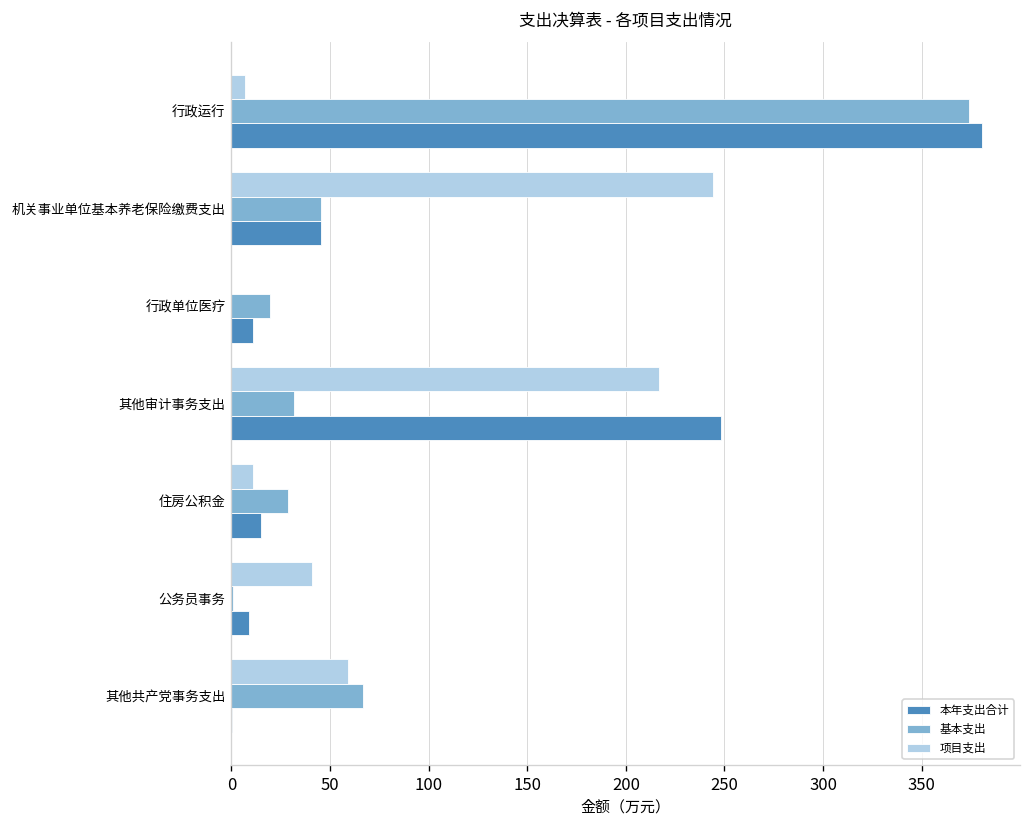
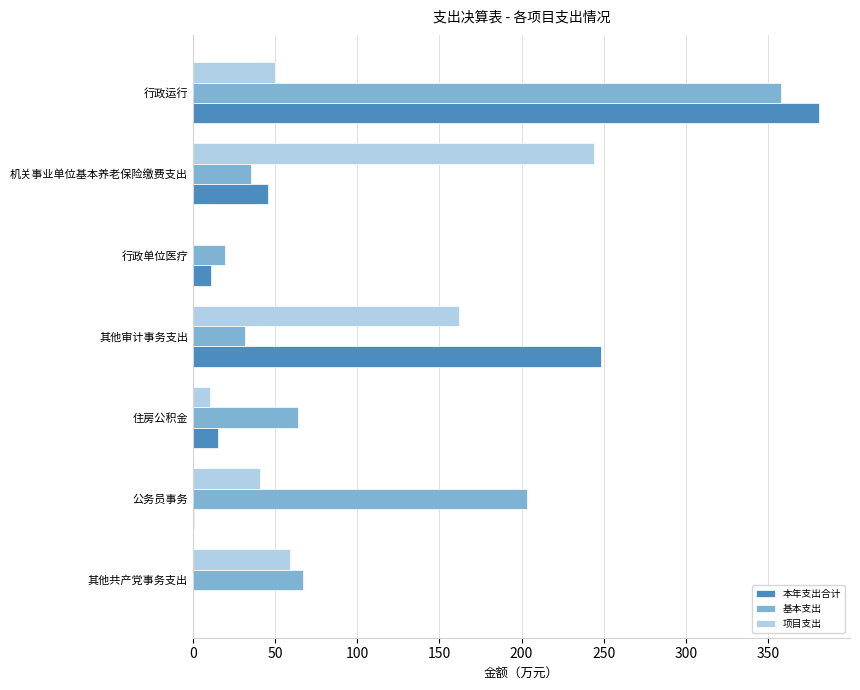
项目支出, 行政运行: 7 -> 50
基本支出, 行政运行: 374 -> 358
基本支出, 机关事业单位基本养老保险缴费支出: 45 -> 35
项目支出, 其他审计事务支出: 217 -> 162
基本支出, 住房公积金: 28 -> 64
基本支出, 公务员事务: 1 -> 203
本年支出合计, 公务员事务: 9 -> 1
